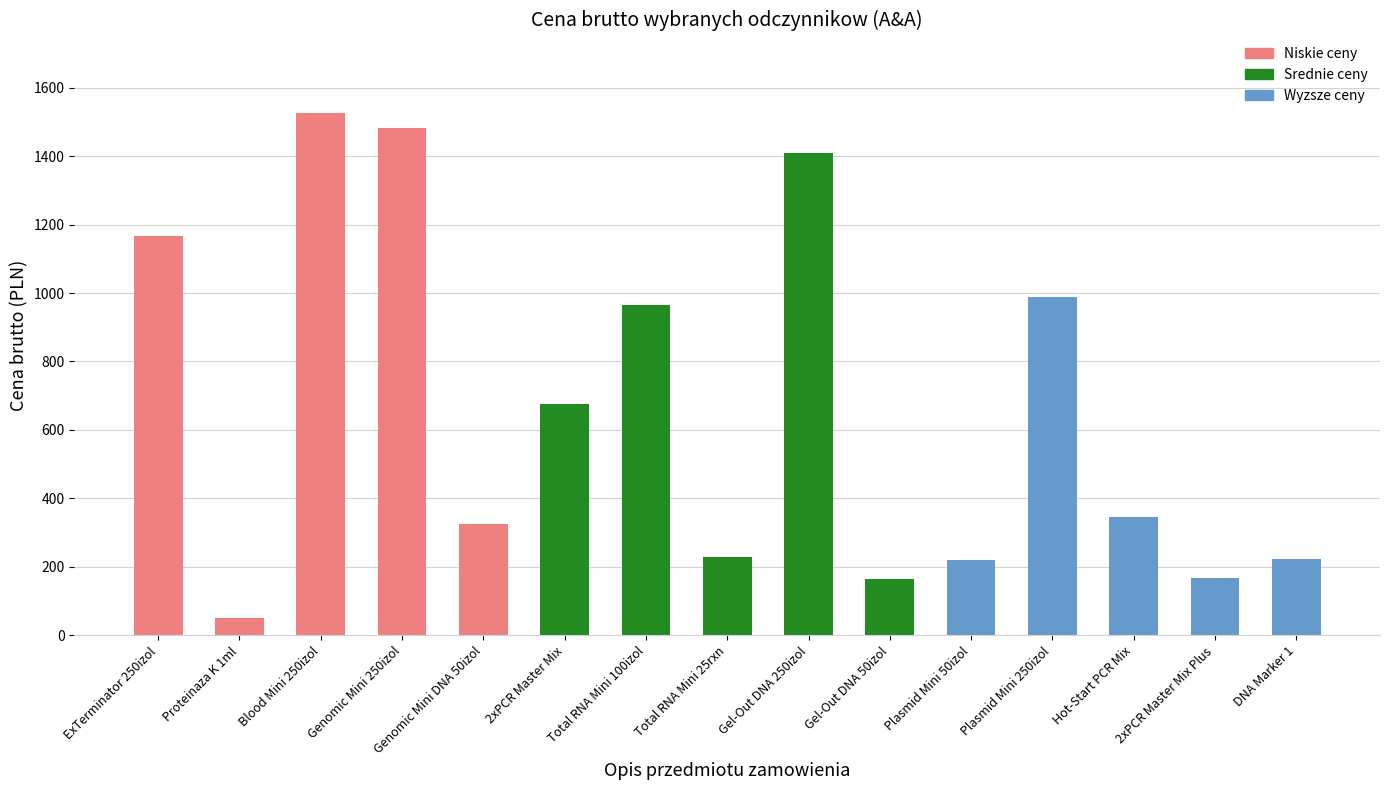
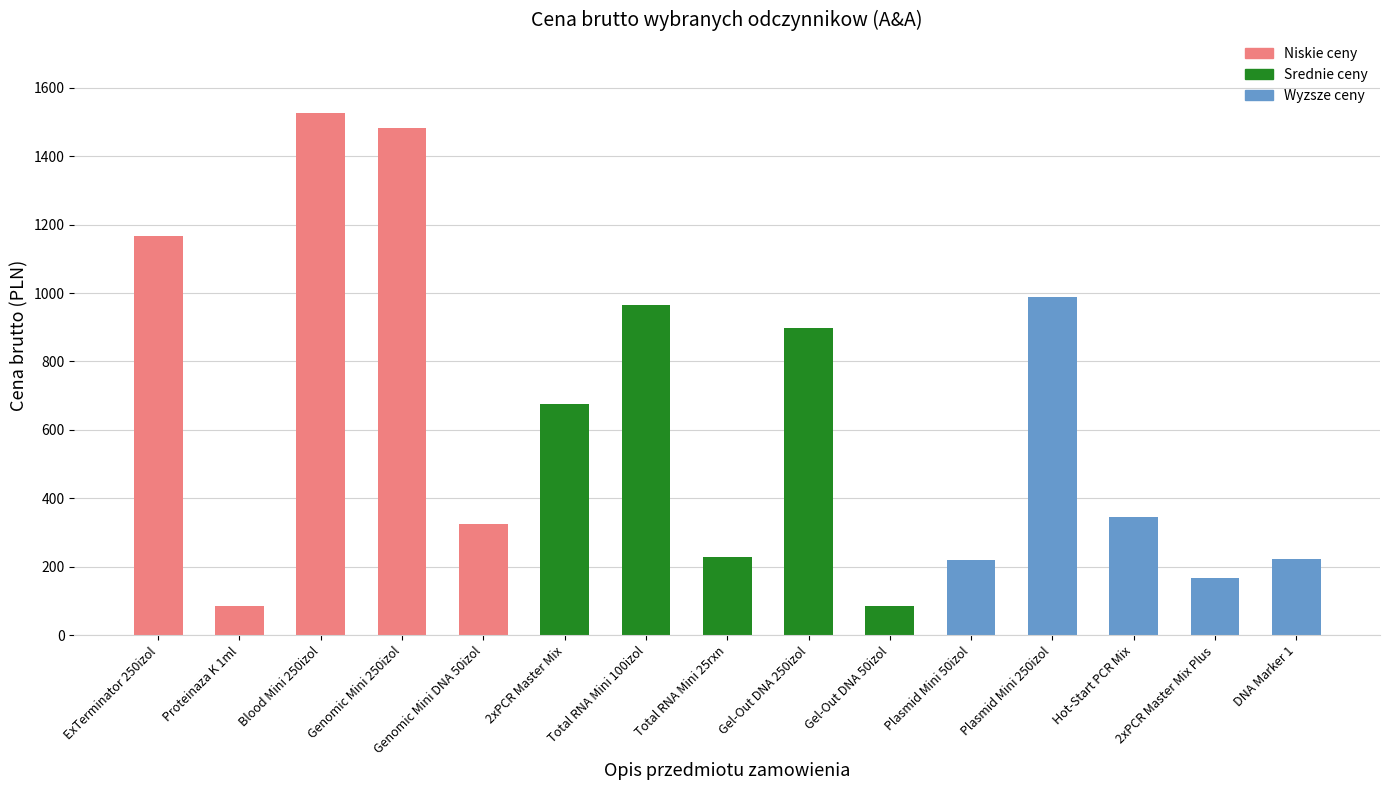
Proteinaza K 1ml: 50 -> 90
Gel-Out DNA 250izol: 1410 -> 900
Gel-Out DNA 50izol: 160 -> 90
